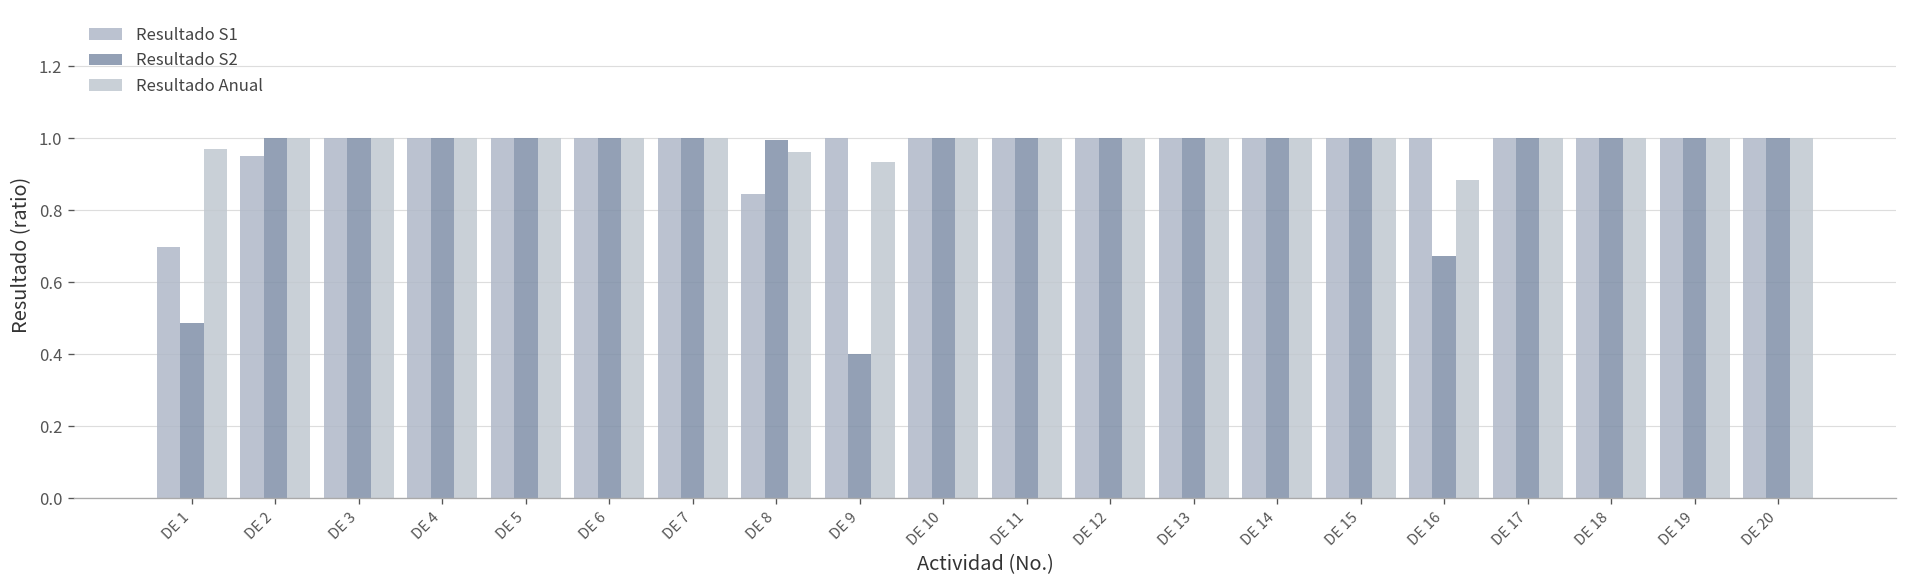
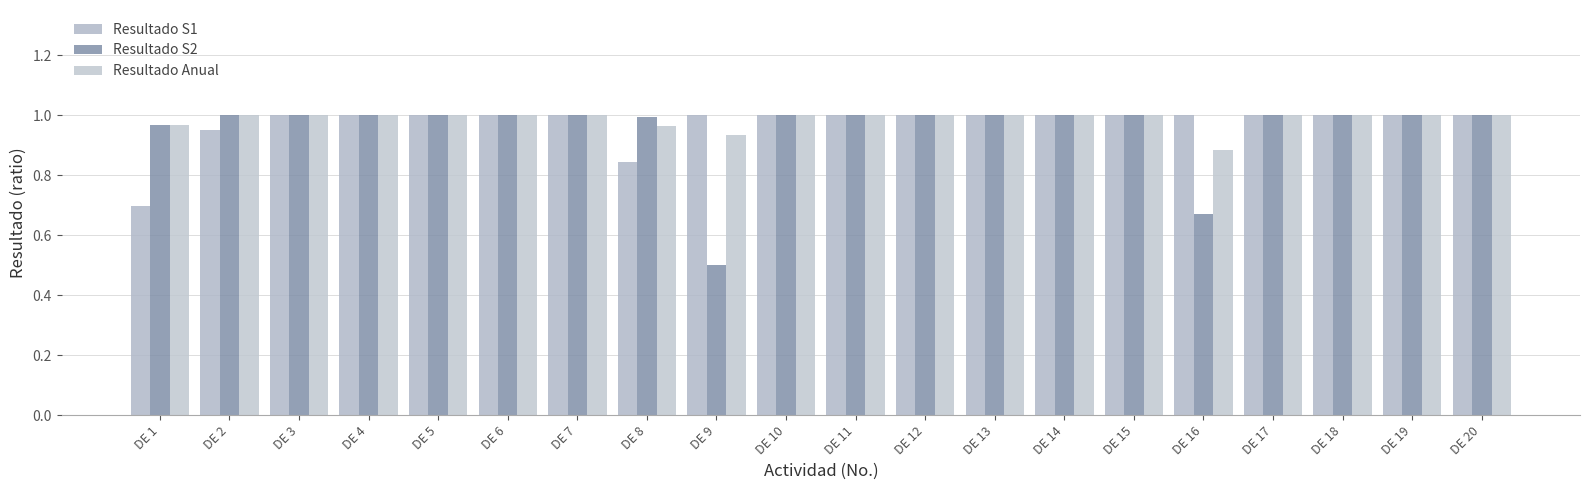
Resultado S2, DE 1: 0.49 -> 0.97
Resultado S2, DE 9: 0.4 -> 0.5
